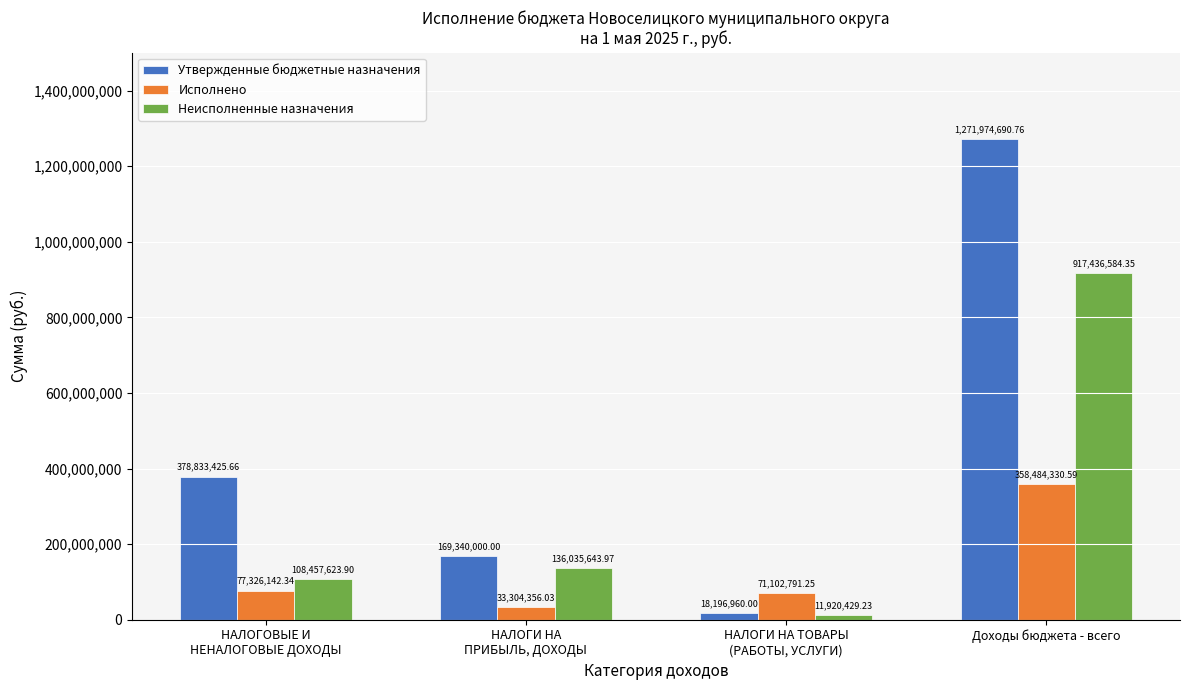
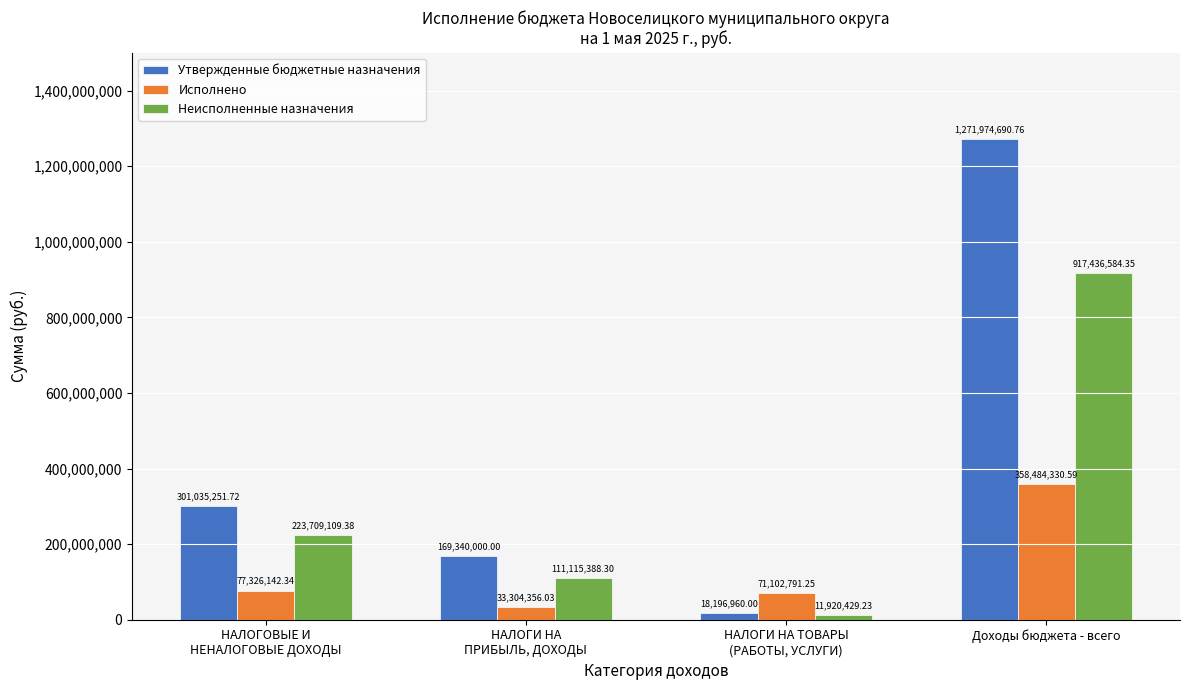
Утвержденные бюджетные назначения, НАЛОГОВЫЕ И НЕНАЛОГОВЫЕ ДОХОДЫ: 378,833,425.66 -> 301,035,251.72
Неисполненные назначения, НАЛОГОВЫЕ И НЕНАЛОГОВЫЕ ДОХОДЫ: 108,457,623.90 -> 223,709,109.38
Неисполненные назначения, НАЛОГИ НА ПРИБЫЛЬ, ДОХОДЫ: 136,035,643.97 -> 111,115,388.30
